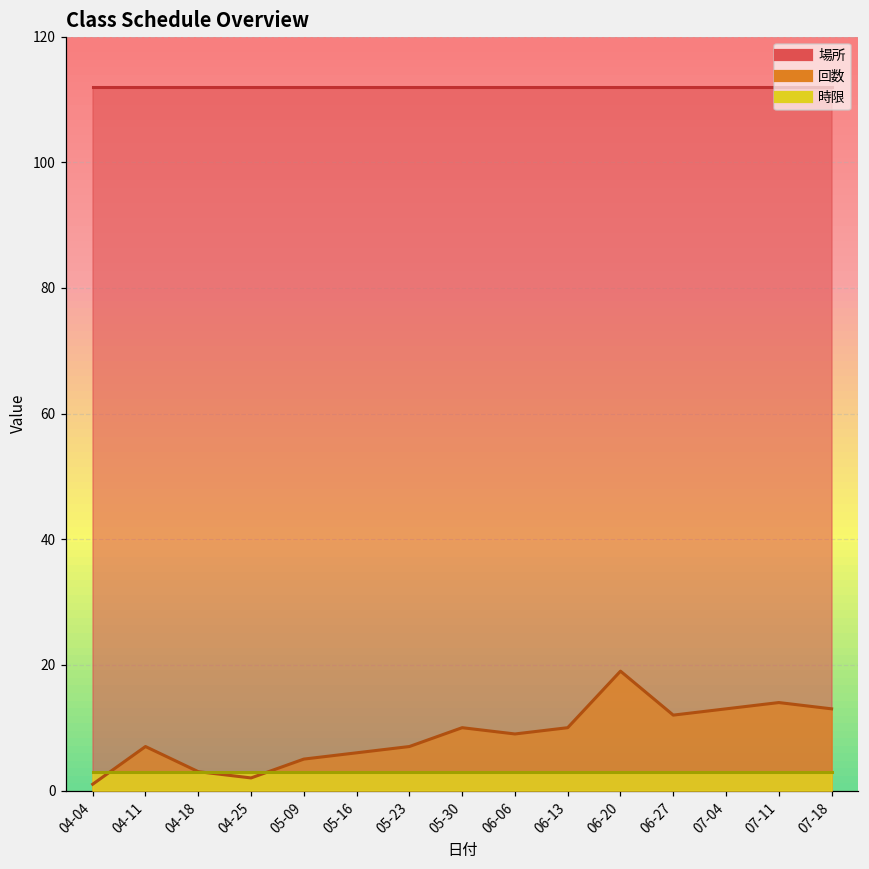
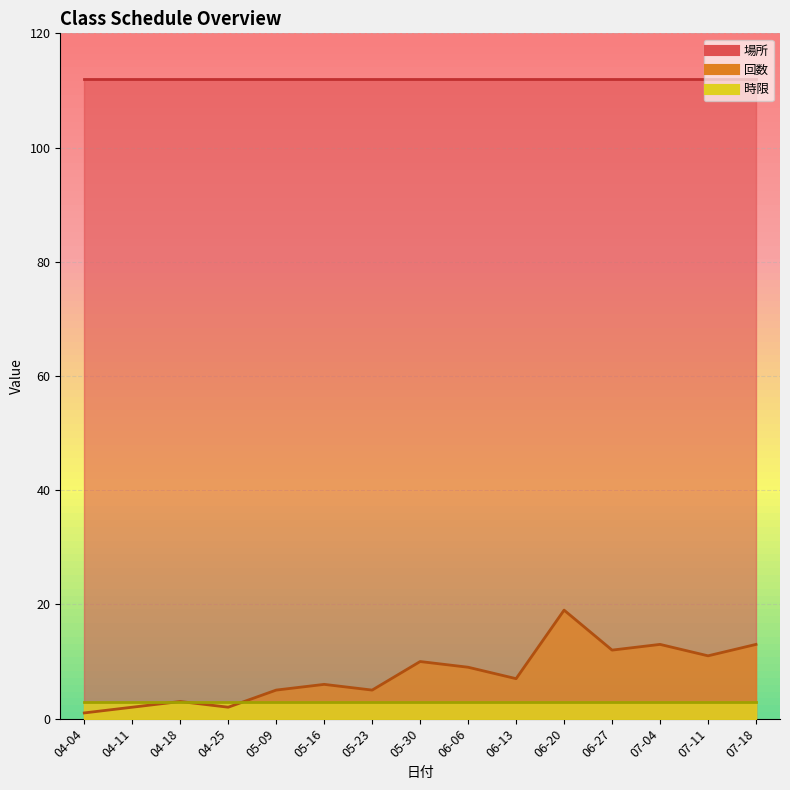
回数, 04-11: 7 -> 2
回数, 05-23: 7 -> 5
回数, 06-13: 10 -> 7
回数, 07-11: 14 -> 11
